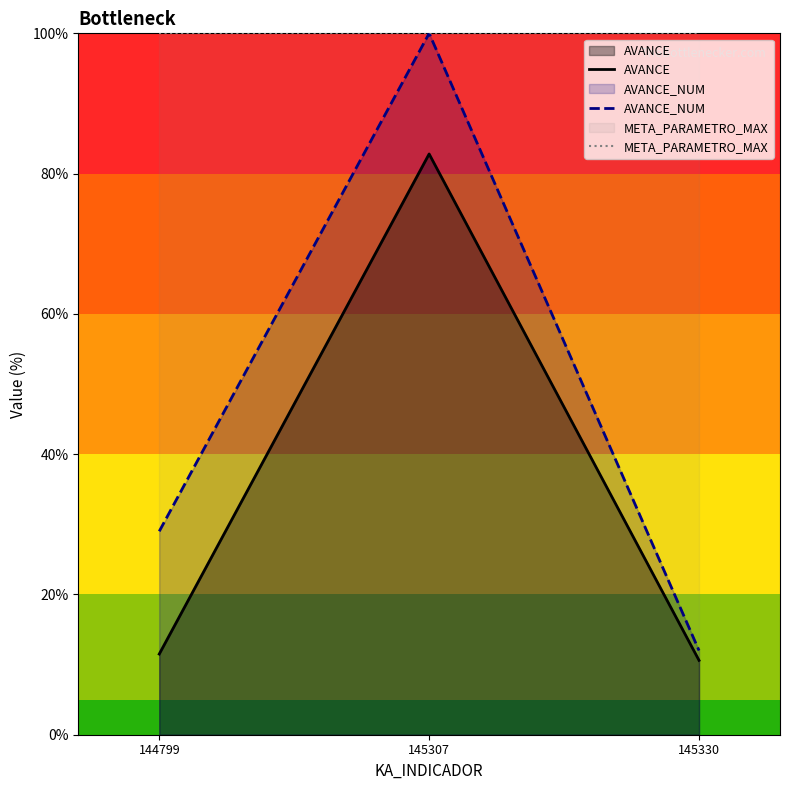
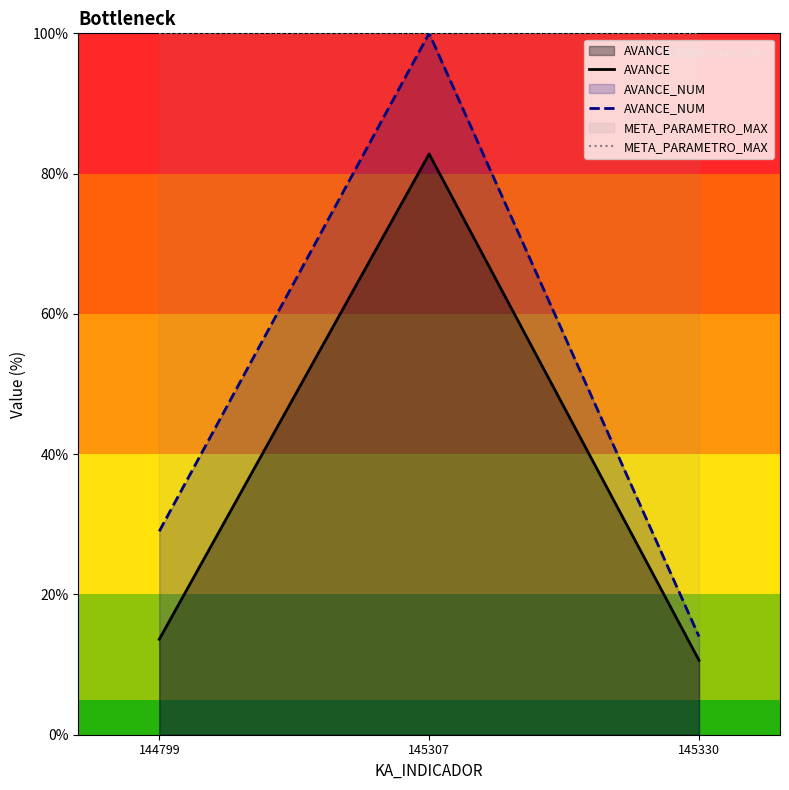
AVANCE, 144799: 12% -> 14%
AVANCE_NUM, 145330: 12% -> 14%
